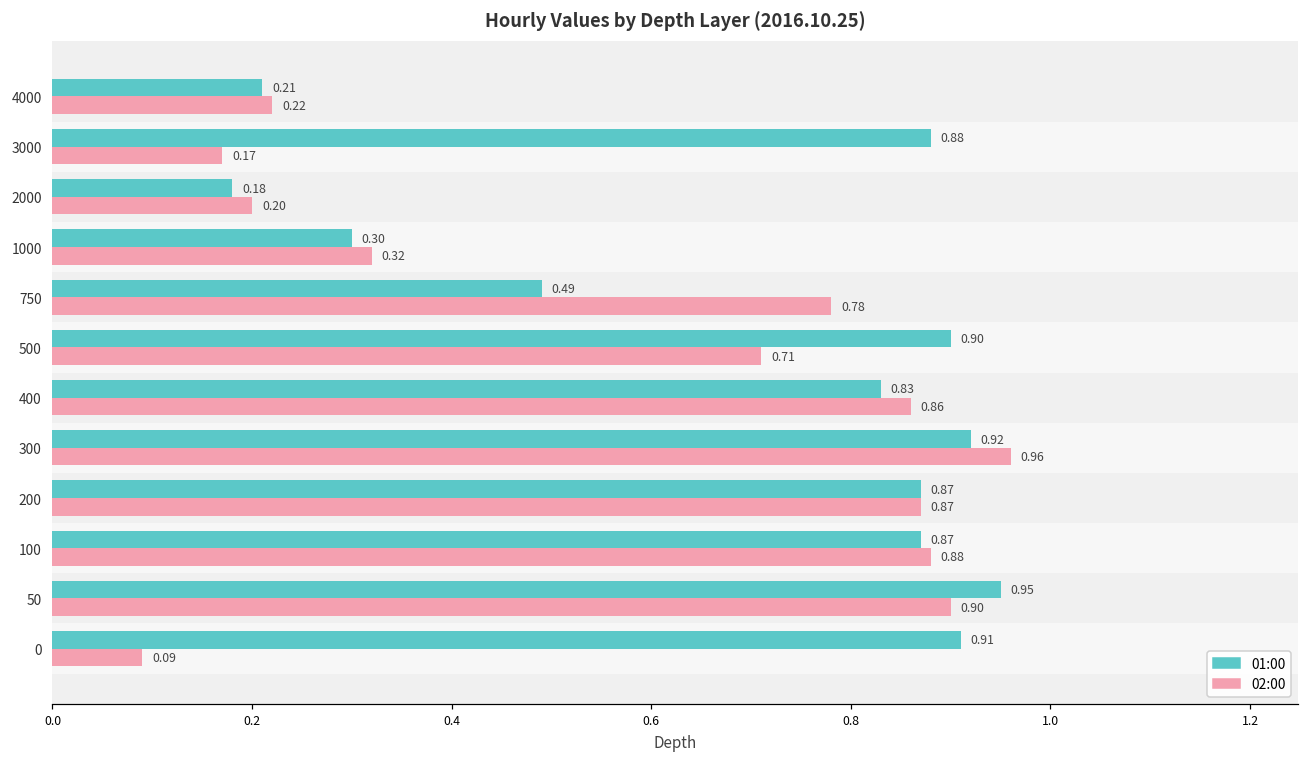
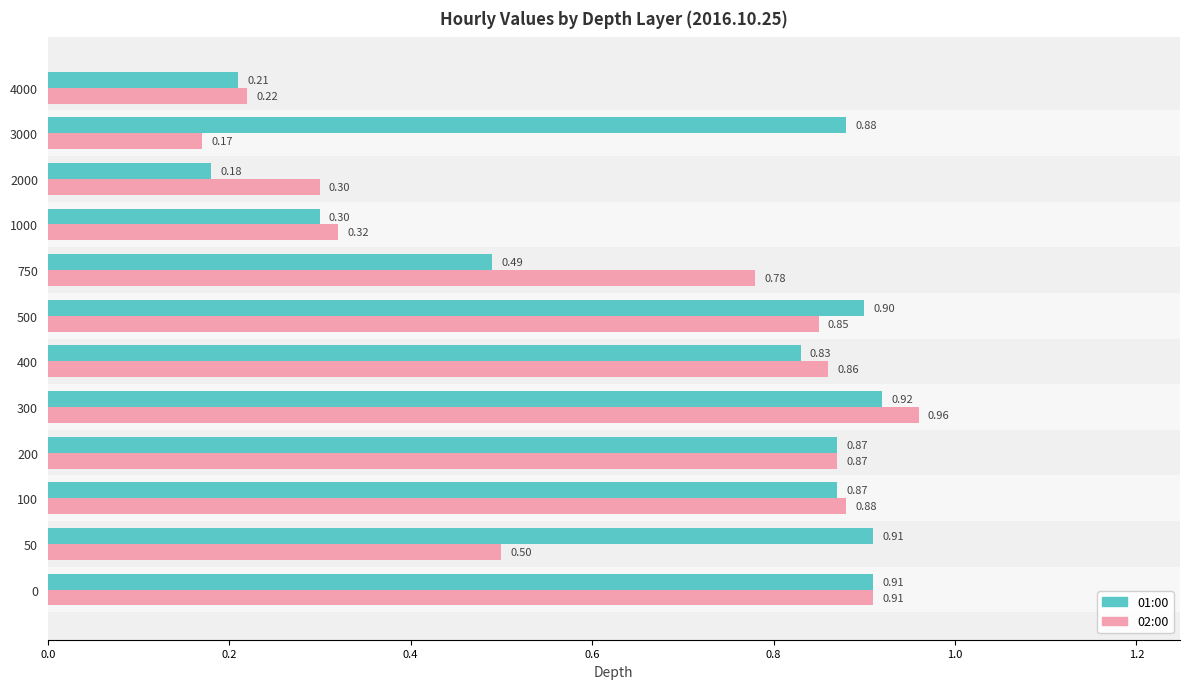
02:00, 2000: 0.20 -> 0.30
02:00, 500: 0.71 -> 0.85
01:00, 50: 0.95 -> 0.91
02:00, 50: 0.90 -> 0.50
02:00, 0: 0.09 -> 0.91
